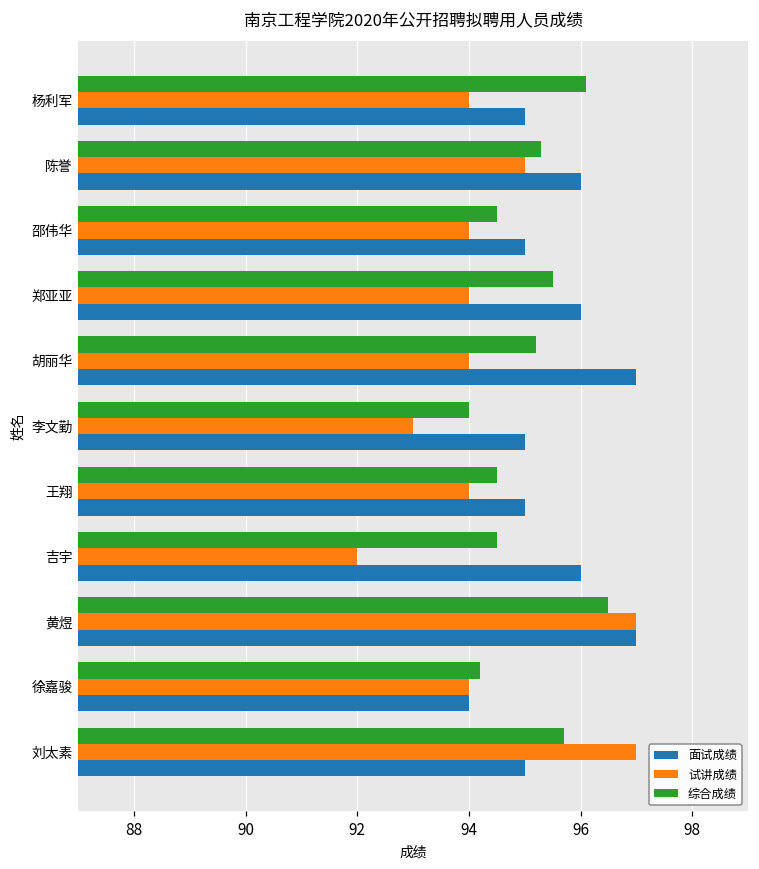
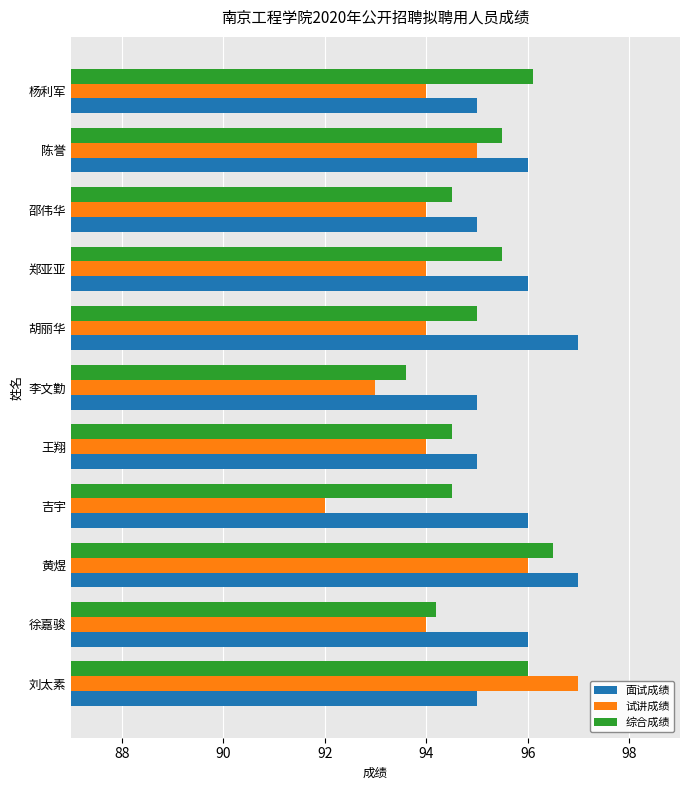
综合成绩, 陈誉: 95.3 -> 95.5
综合成绩, 胡丽华: 95.2 -> 95.0
综合成绩, 李文勤: 94.0 -> 93.6
试讲成绩, 黄煜: 97 -> 96
面试成绩, 徐嘉骏: 94 -> 96
综合成绩, 刘太素: 95.7 -> 96.0
